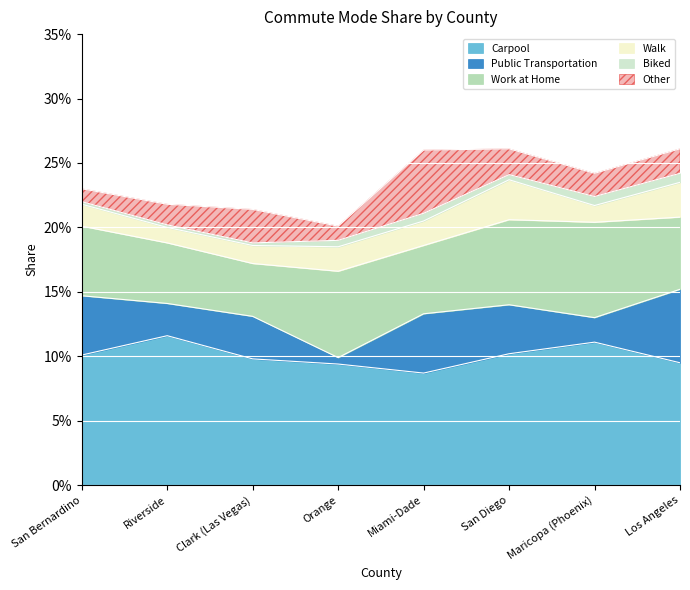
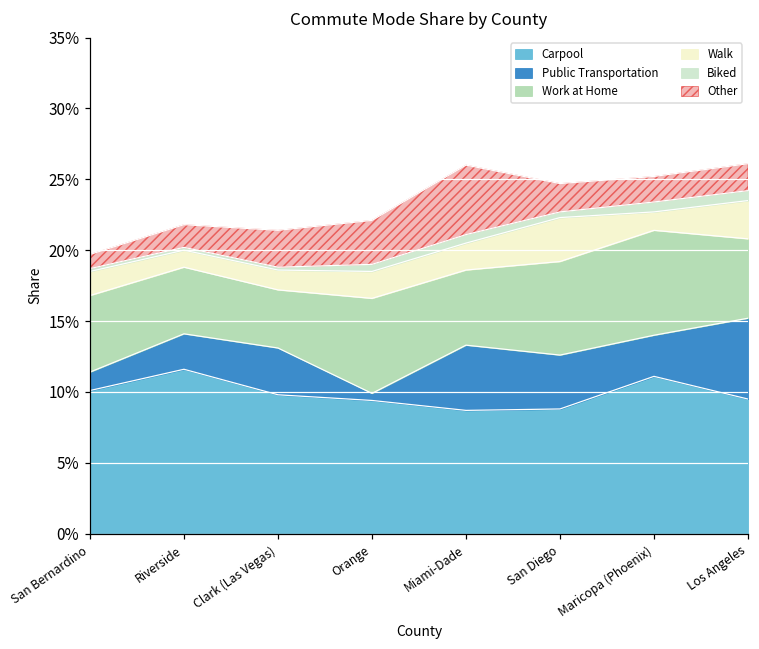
Public Transportation, San Bernardino: 4.6% -> 1.3%
Other, Orange: 1.1% -> 3.1%
Carpool, San Diego: 10.2% -> 8.8%
Public Transportation, Maricopa (Phoenix): 1.9% -> 2.9%
